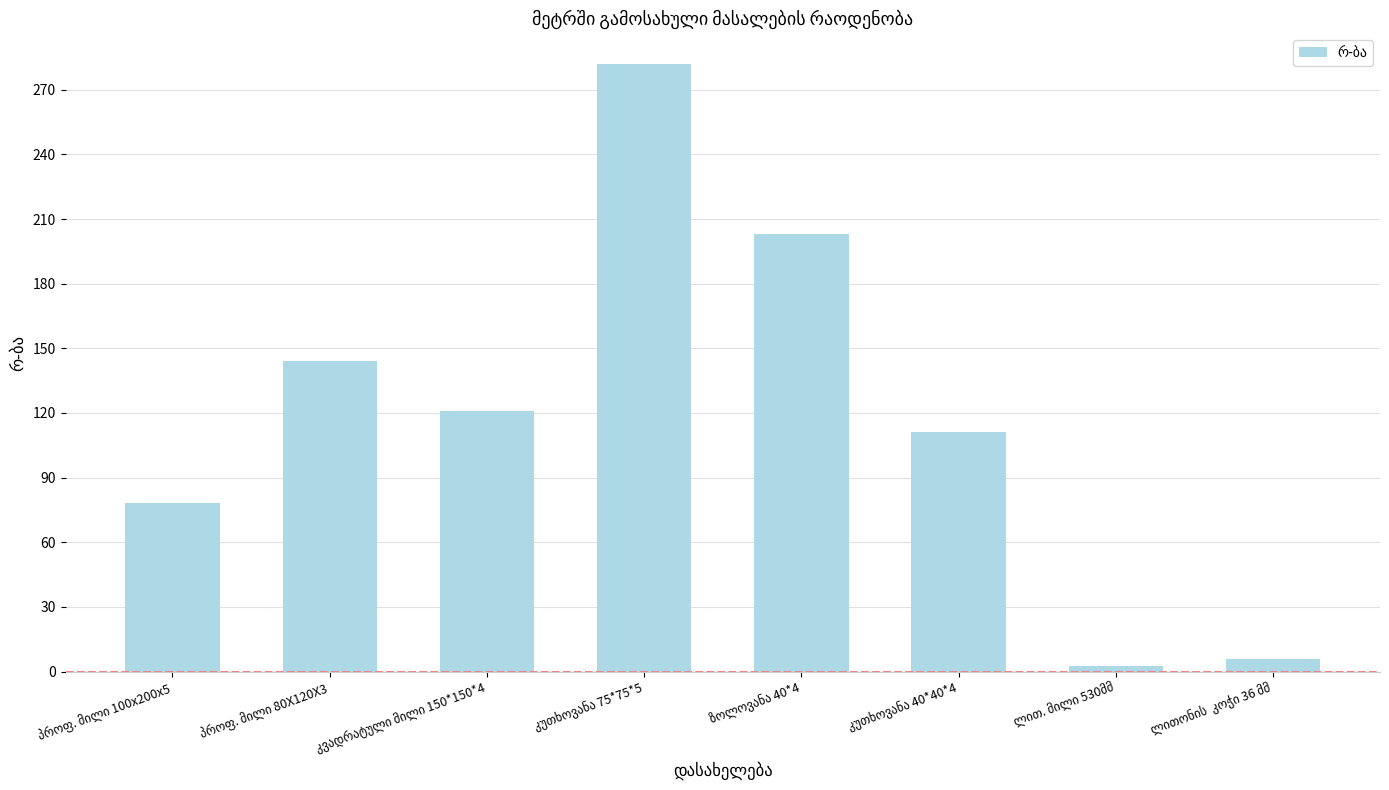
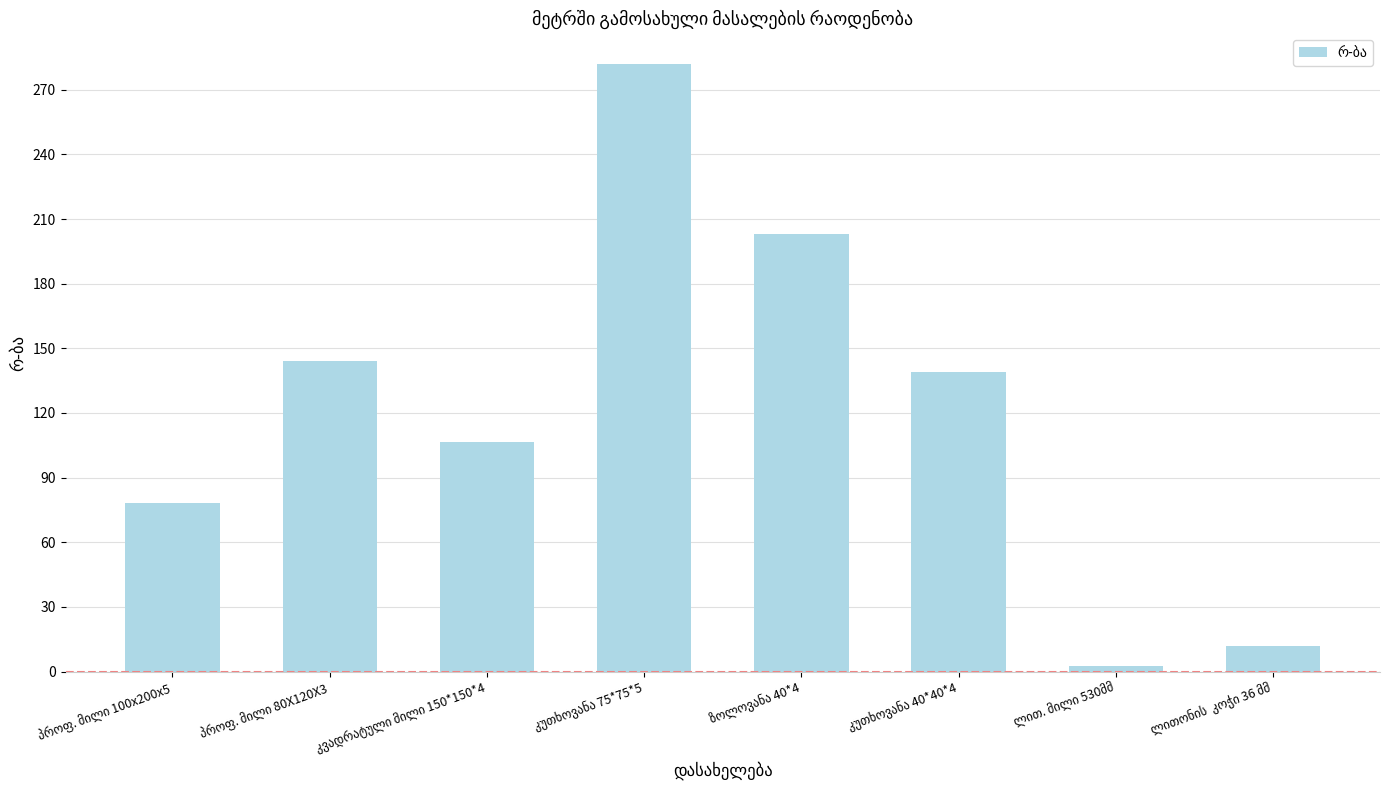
კვადრატული მილი 150*150*4: 121 -> 107
კუთხოვანა 40*40*4: 111 -> 139
ლითონის კოჭი 36 მმ: 6 -> 12
